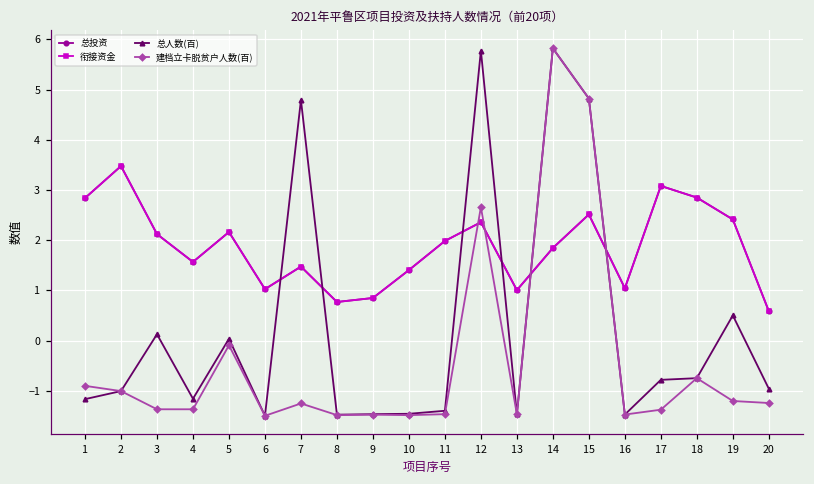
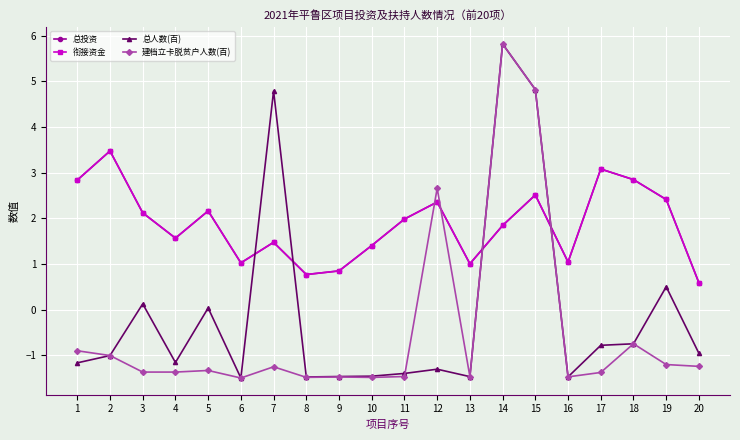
建档立卡脱贫户人数(百), 5: -0.1 -> -1.3
总人数(百), 12: 5.8 -> -1.3
